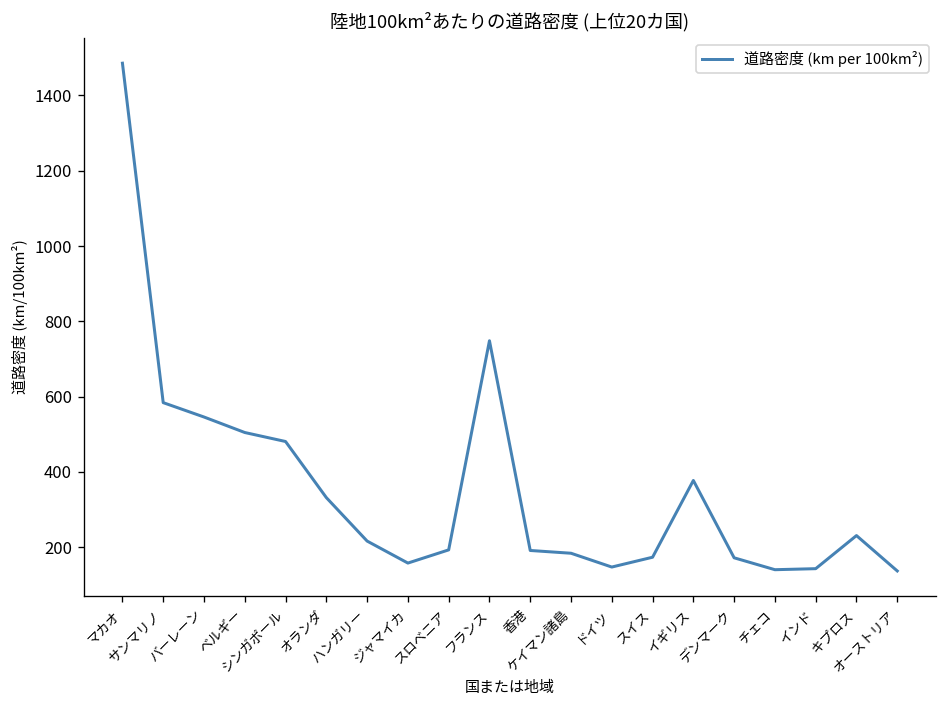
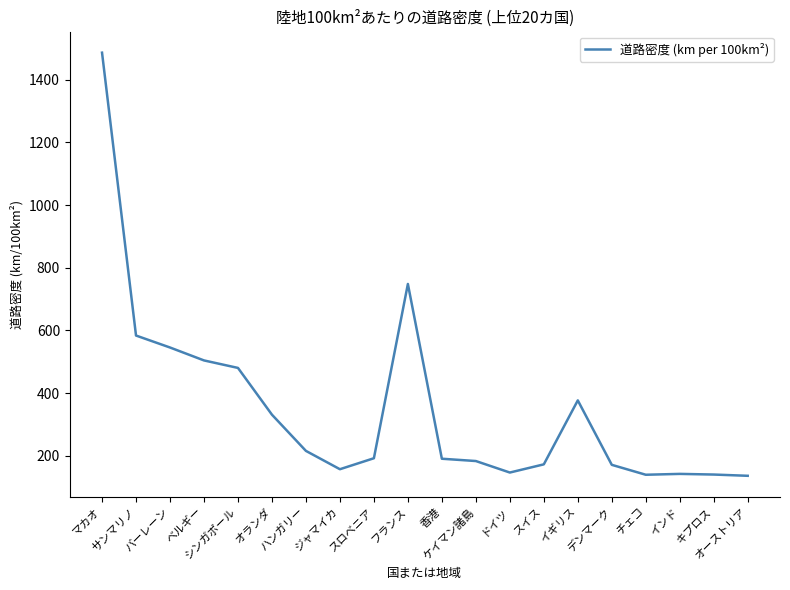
キプロス: 230 -> 140
